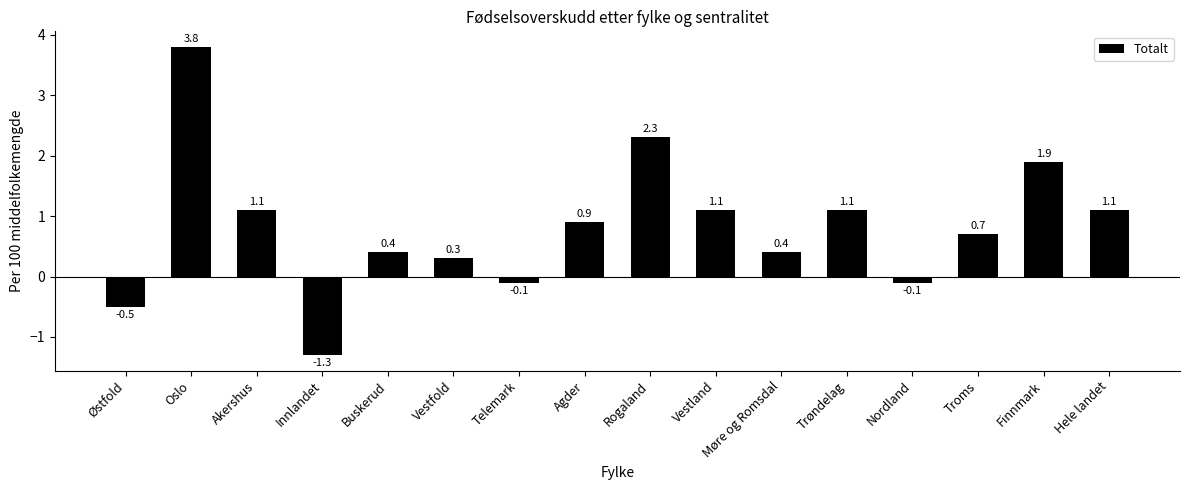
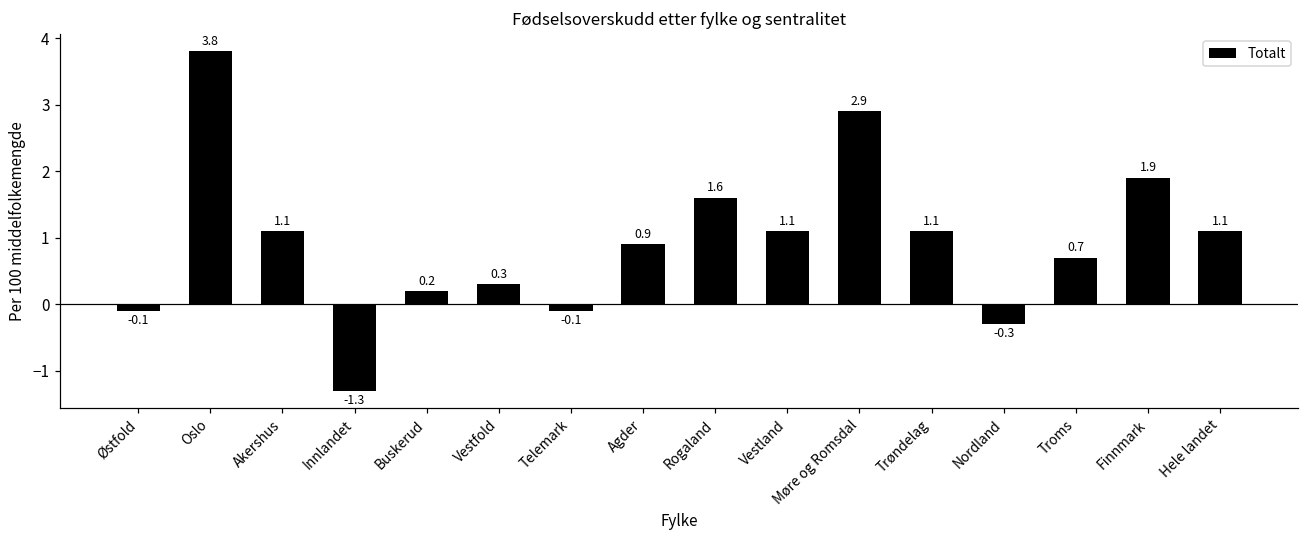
Østfold: -0.5 -> -0.1
Buskerud: 0.4 -> 0.2
Rogaland: 2.3 -> 1.6
Møre og Romsdal: 0.4 -> 2.9
Nordland: -0.1 -> -0.3
